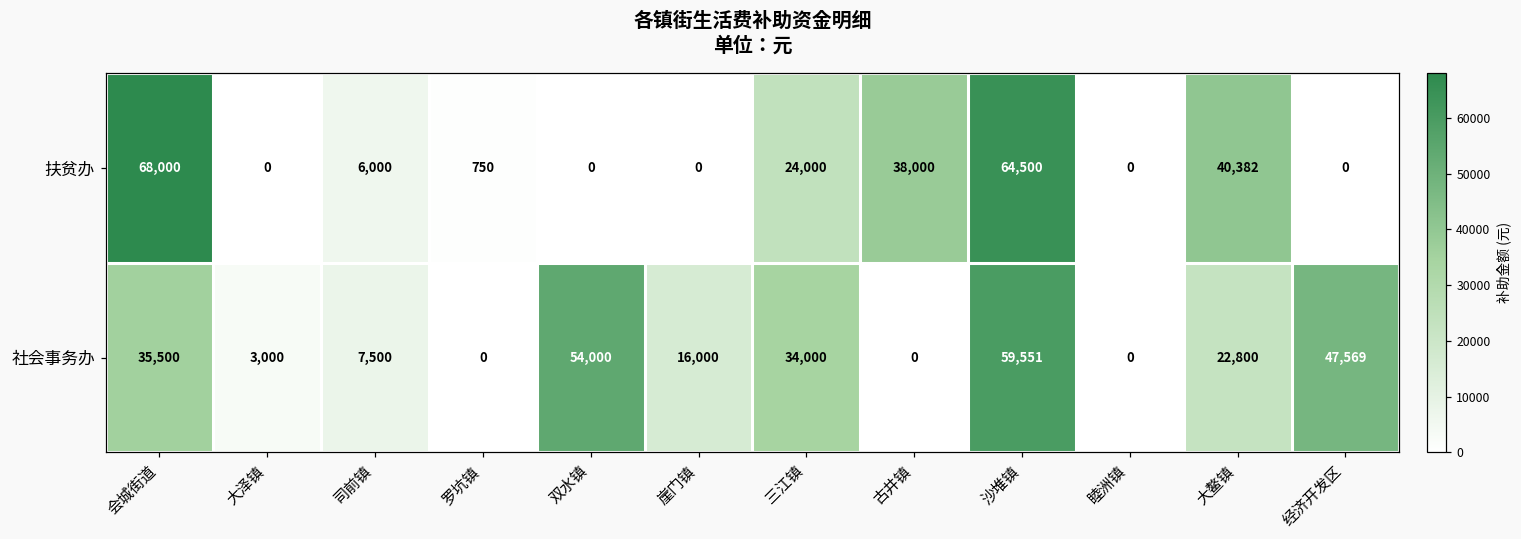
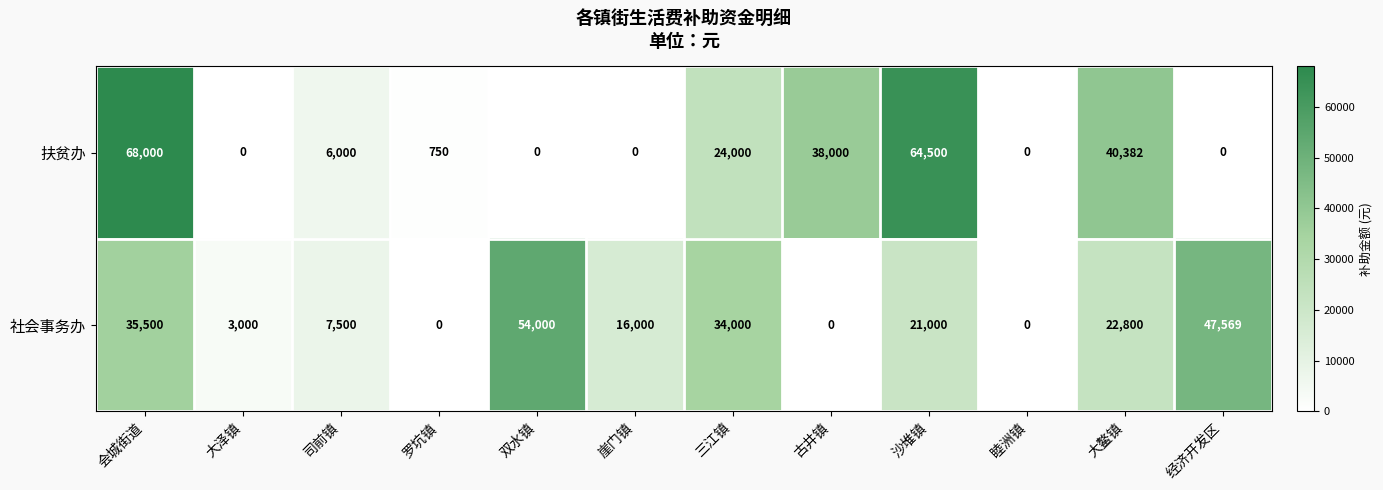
社会事务办, 沙堆镇: 59,551 -> 21,000
